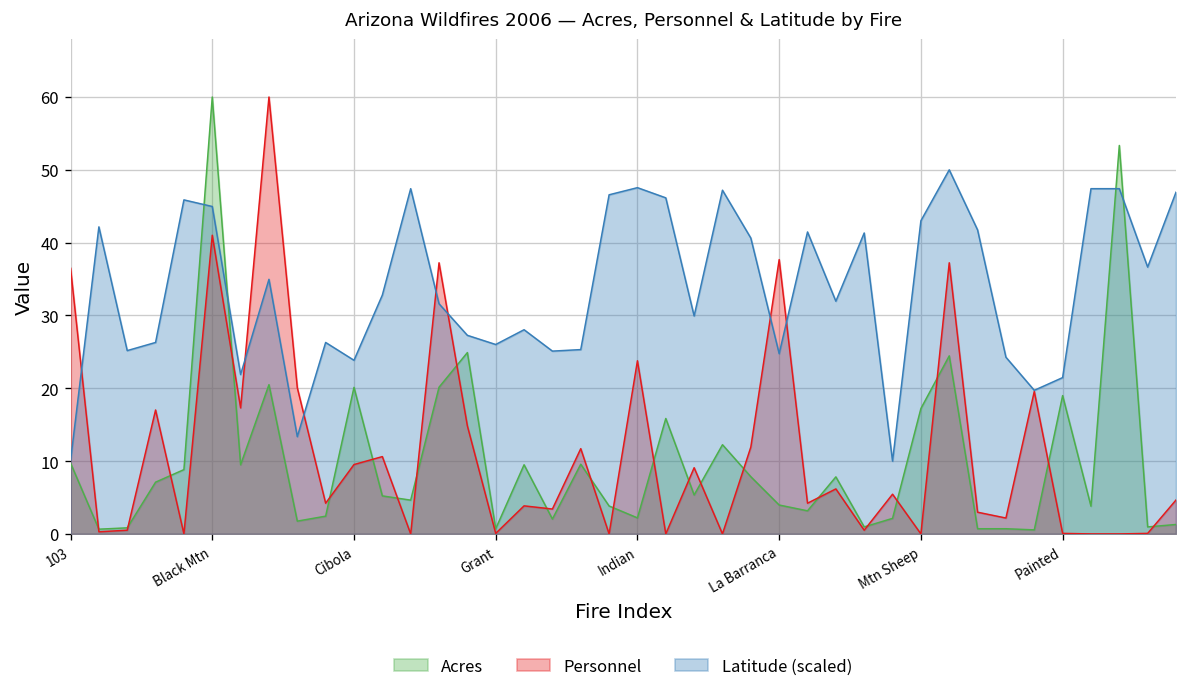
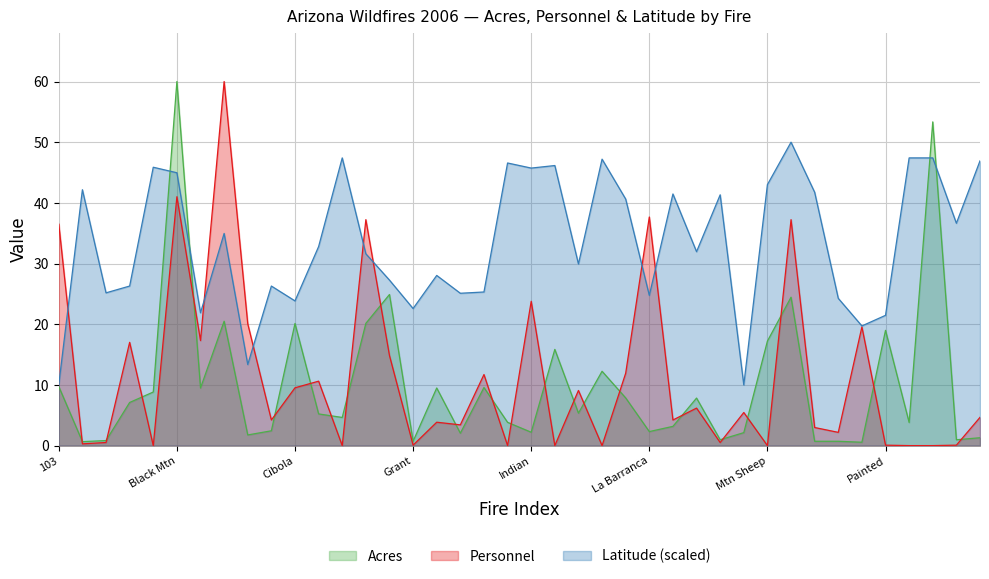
Latitude (scaled), Grant: 26 -> 23
Latitude (scaled), Indian: 48 -> 46
Acres, La Barranca: 4 -> 2
